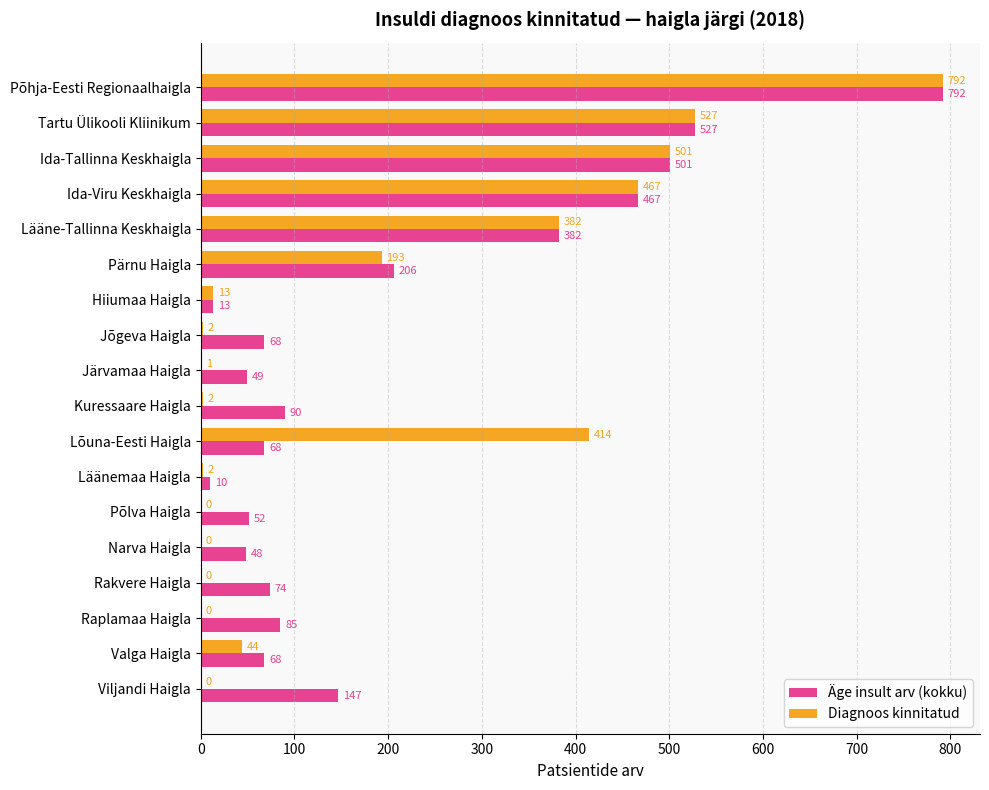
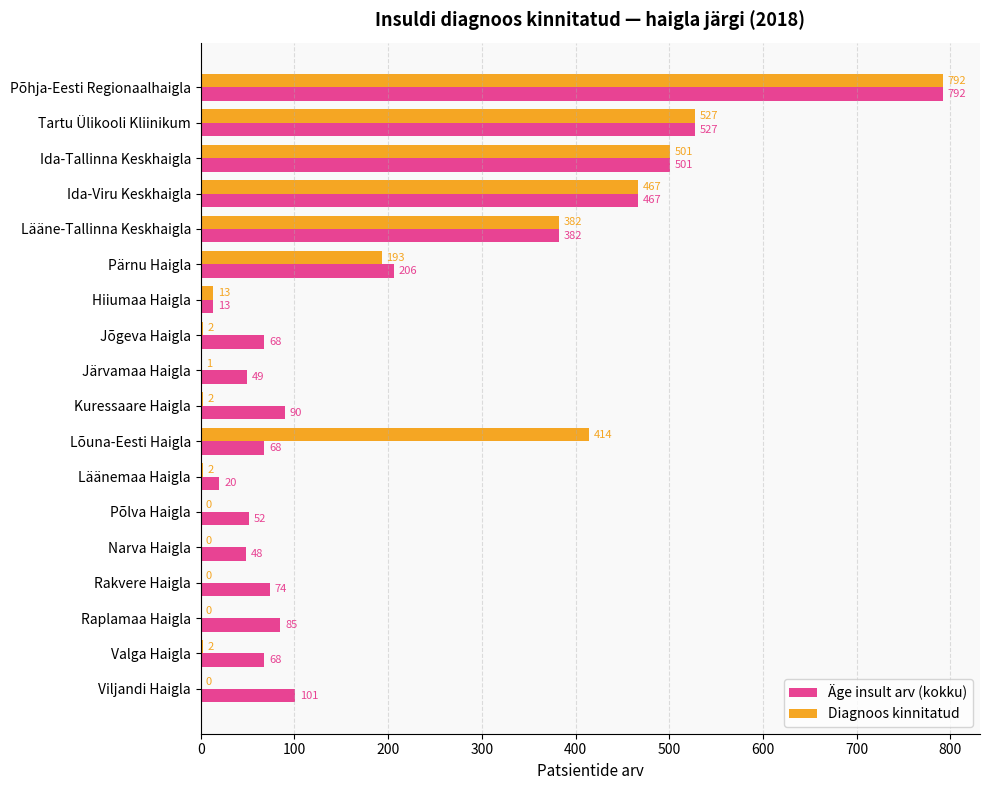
Äge insult arv (kokku), Läänemaa Haigla: 10 -> 20
Diagnoos kinnitatud, Valga Haigla: 44 -> 2
Äge insult arv (kokku), Viljandi Haigla: 147 -> 101
